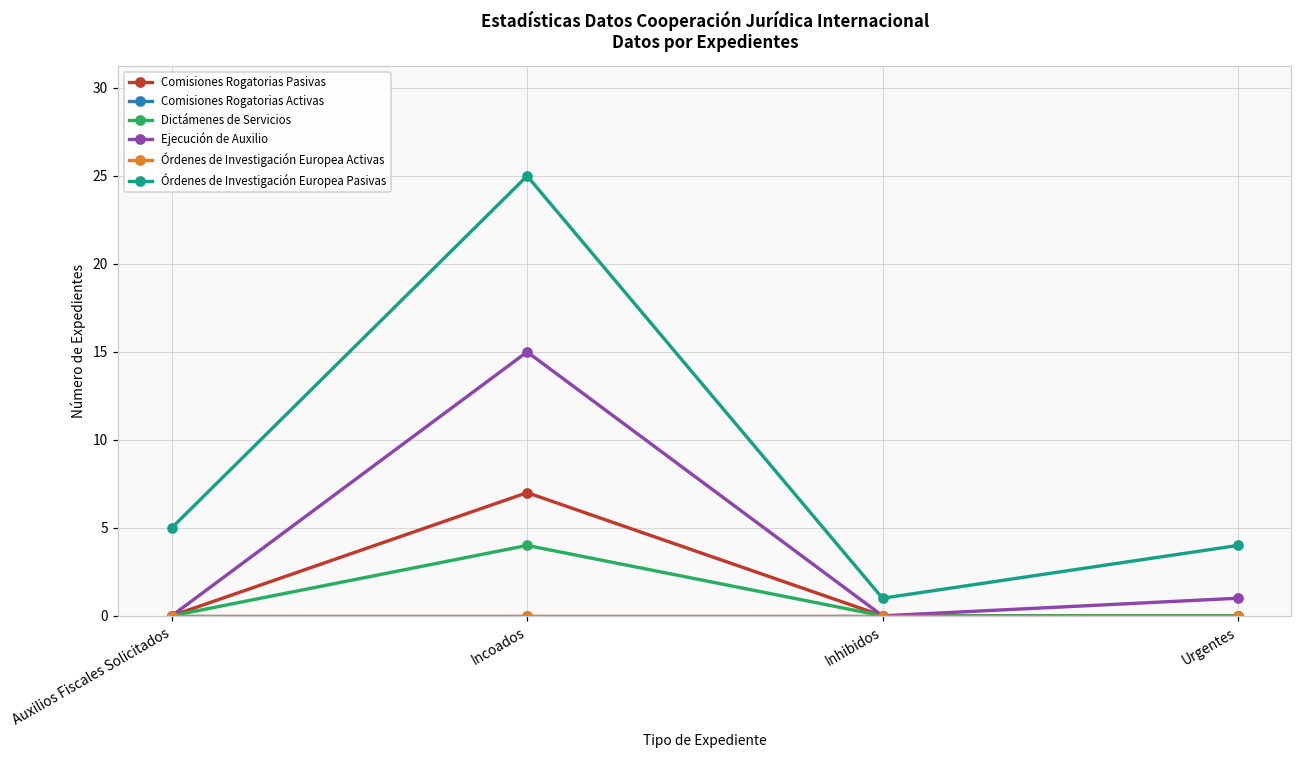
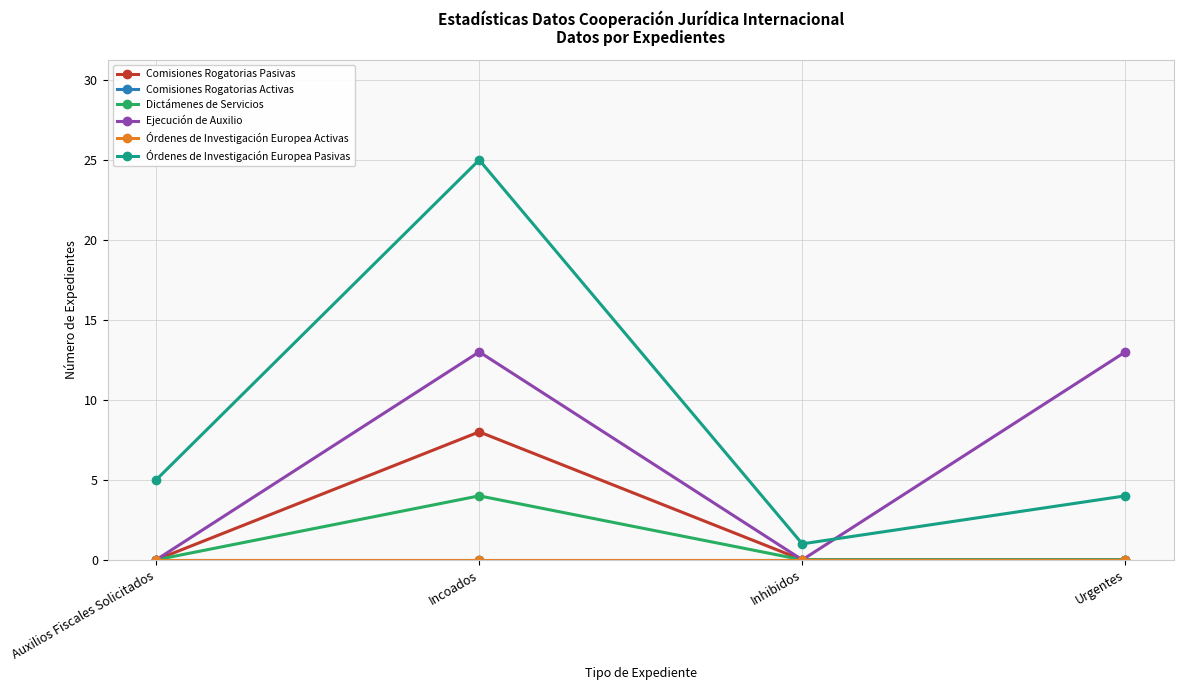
Comisiones Rogatorias Pasivas, Incoados: 7 -> 8
Ejecución de Auxilio, Incoados: 15 -> 13
Ejecución de Auxilio, Urgentes: 1 -> 13
